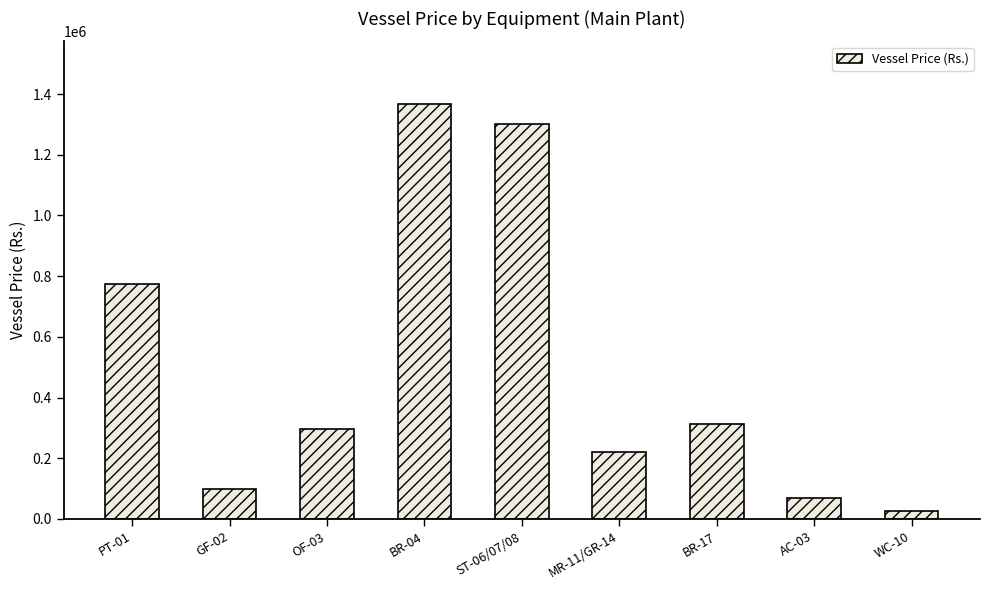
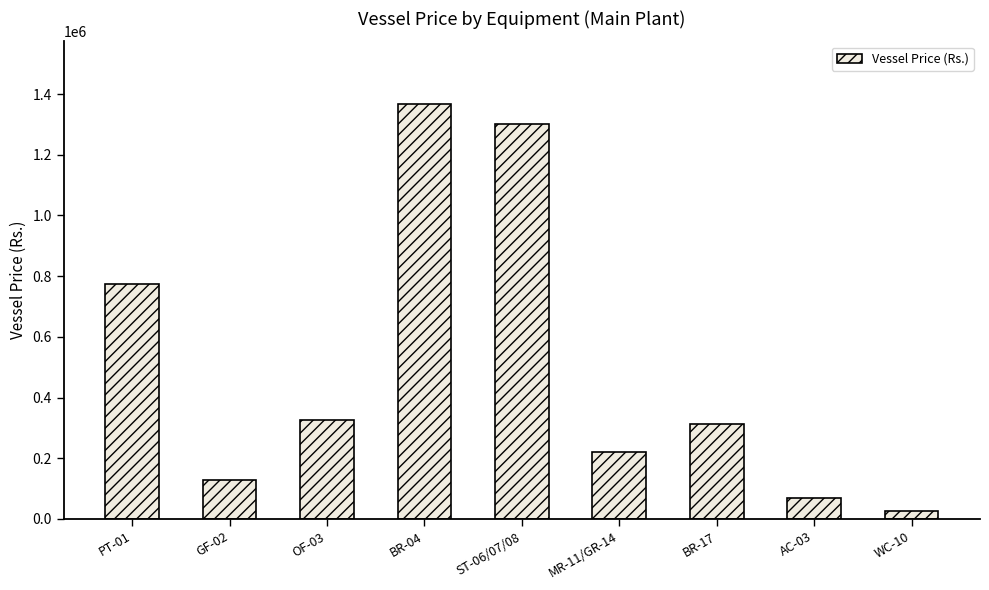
GF-02: 100000 -> 130000
OF-03: 300000 -> 330000
